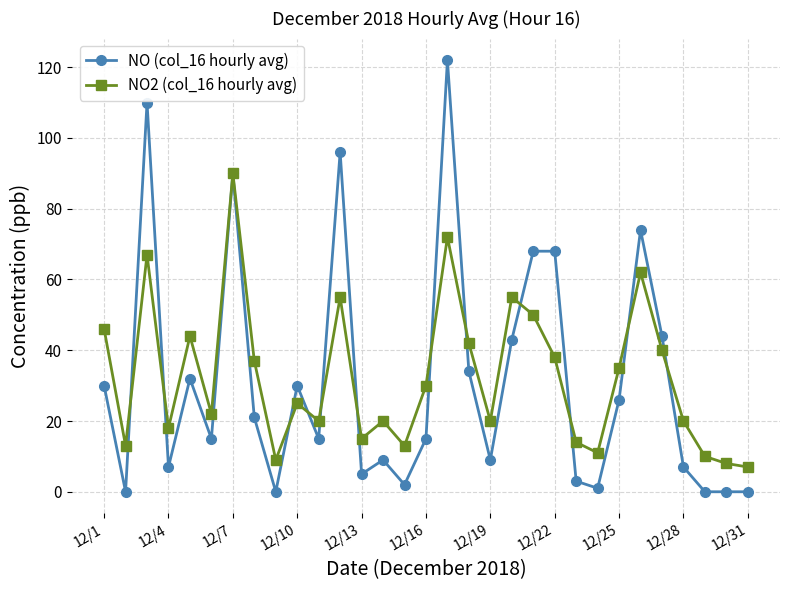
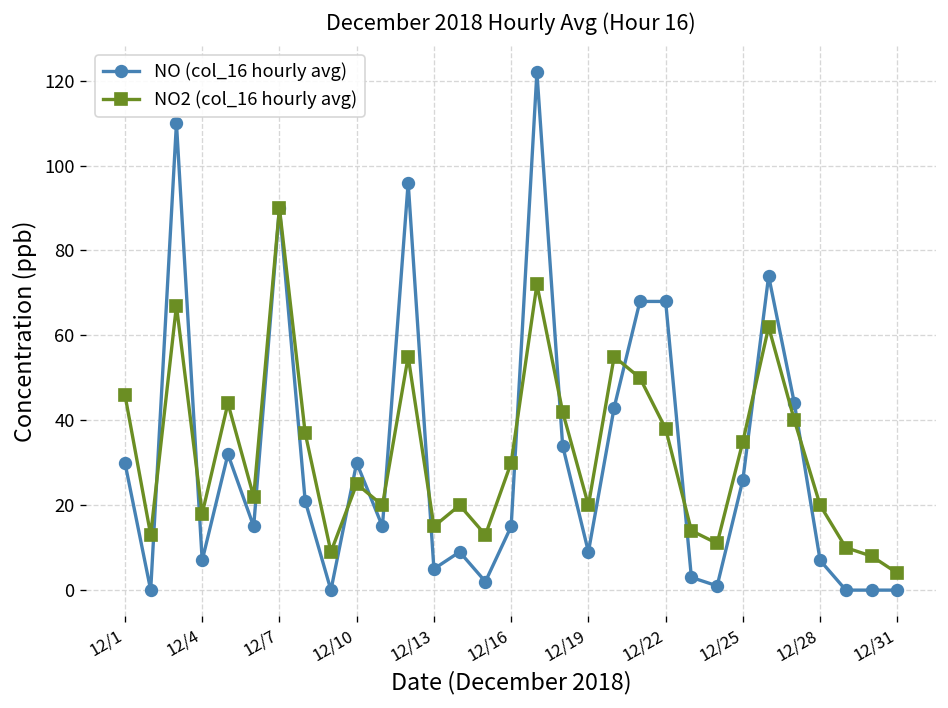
NO2 (col_16 hourly avg), 12/31: 7 -> 4
